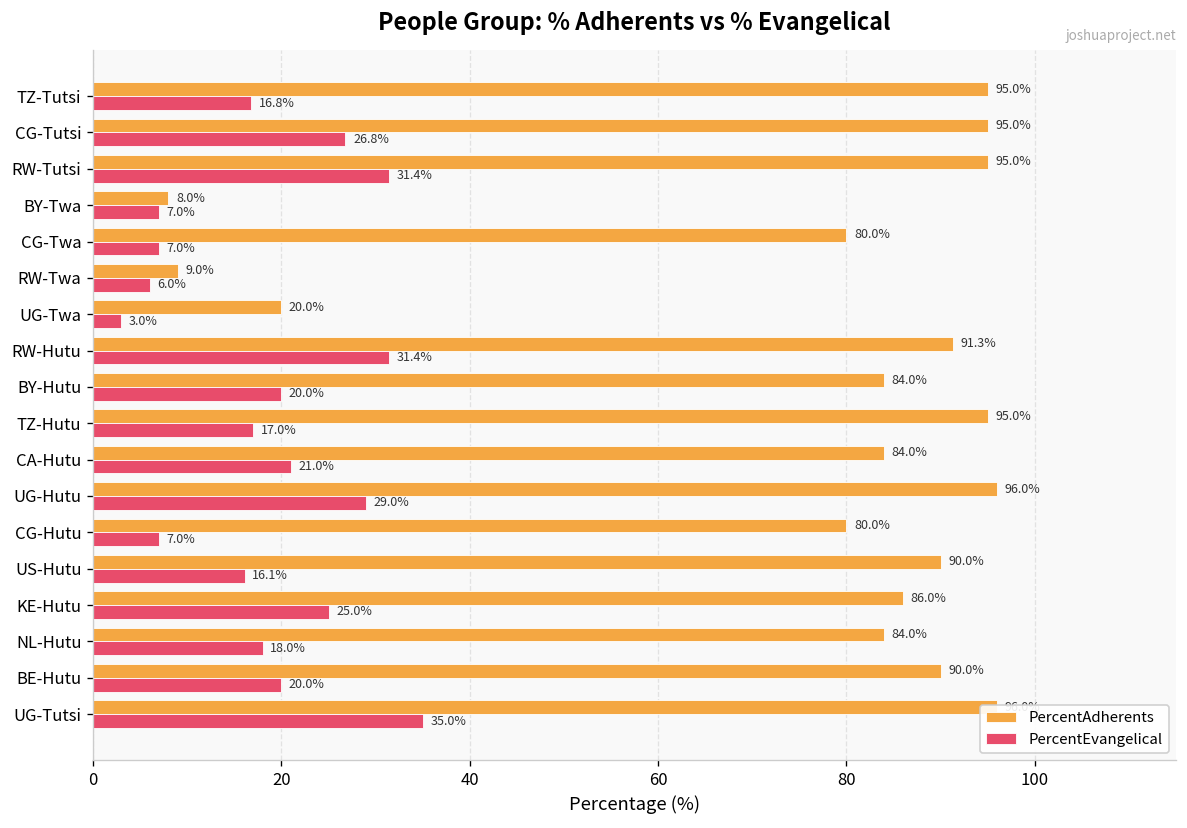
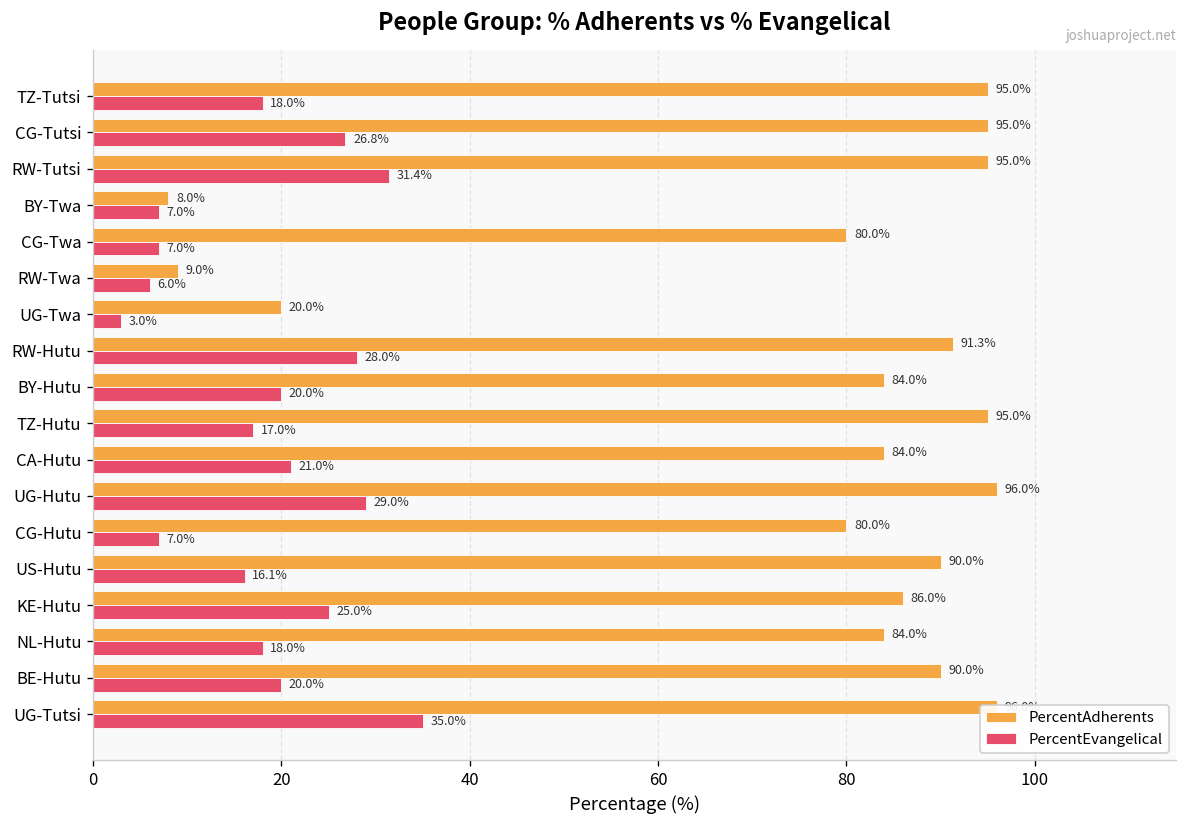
PercentEvangelical, TZ-Tutsi: 16.8% -> 18.0%
PercentEvangelical, RW-Hutu: 31.4% -> 28.0%
